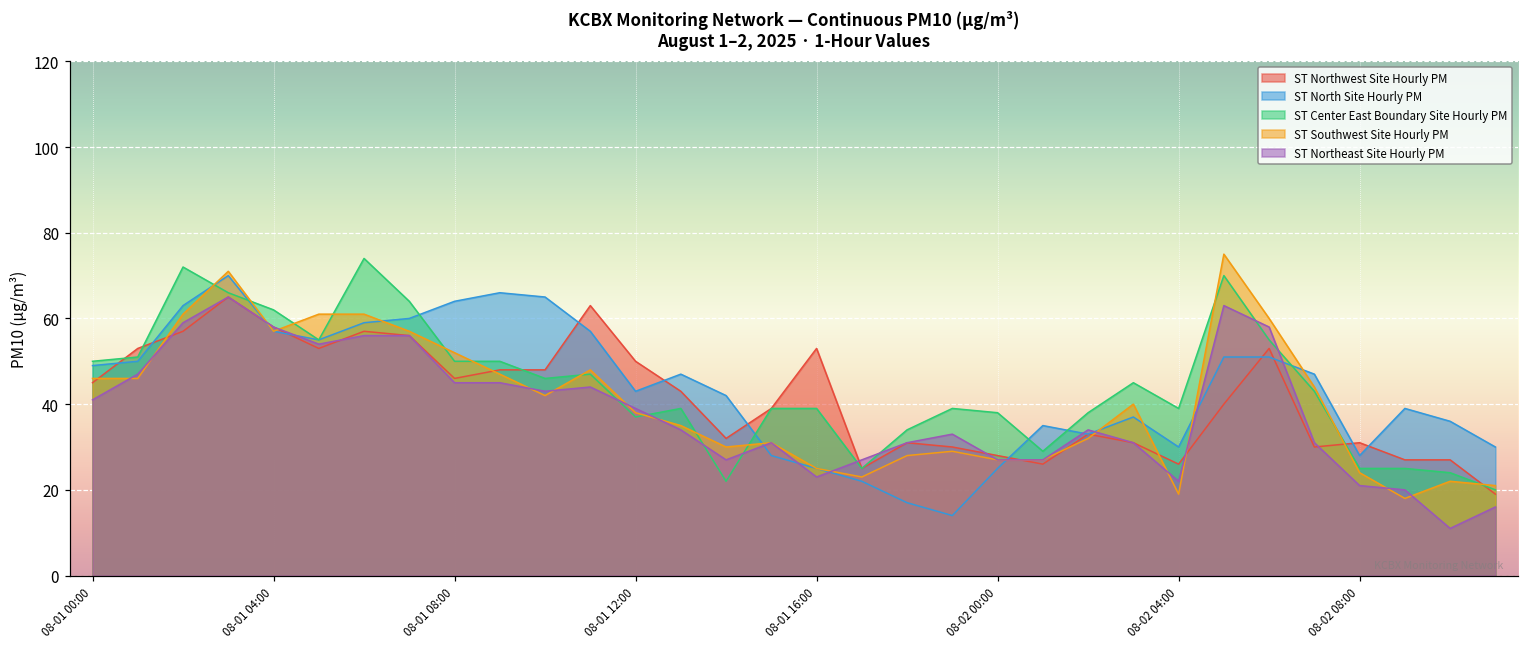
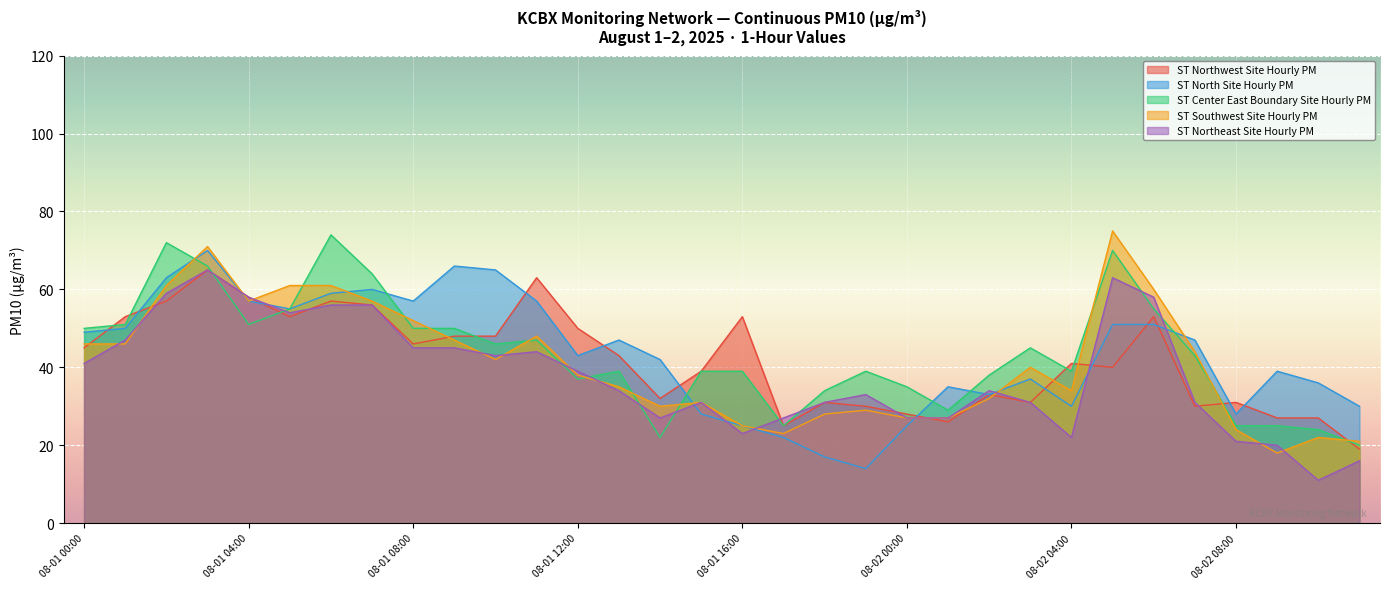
ST Center East Boundary Site Hourly PM, 08-01 04:00: 62 -> 51
ST North Site Hourly PM, 08-01 08:00: 64 -> 57
ST Center East Boundary Site Hourly PM, 08-02 00:00: 38 -> 35
ST Northwest Site Hourly PM, 08-02 04:00: 26 -> 41
ST Southwest Site Hourly PM, 08-02 04:00: 19 -> 34
